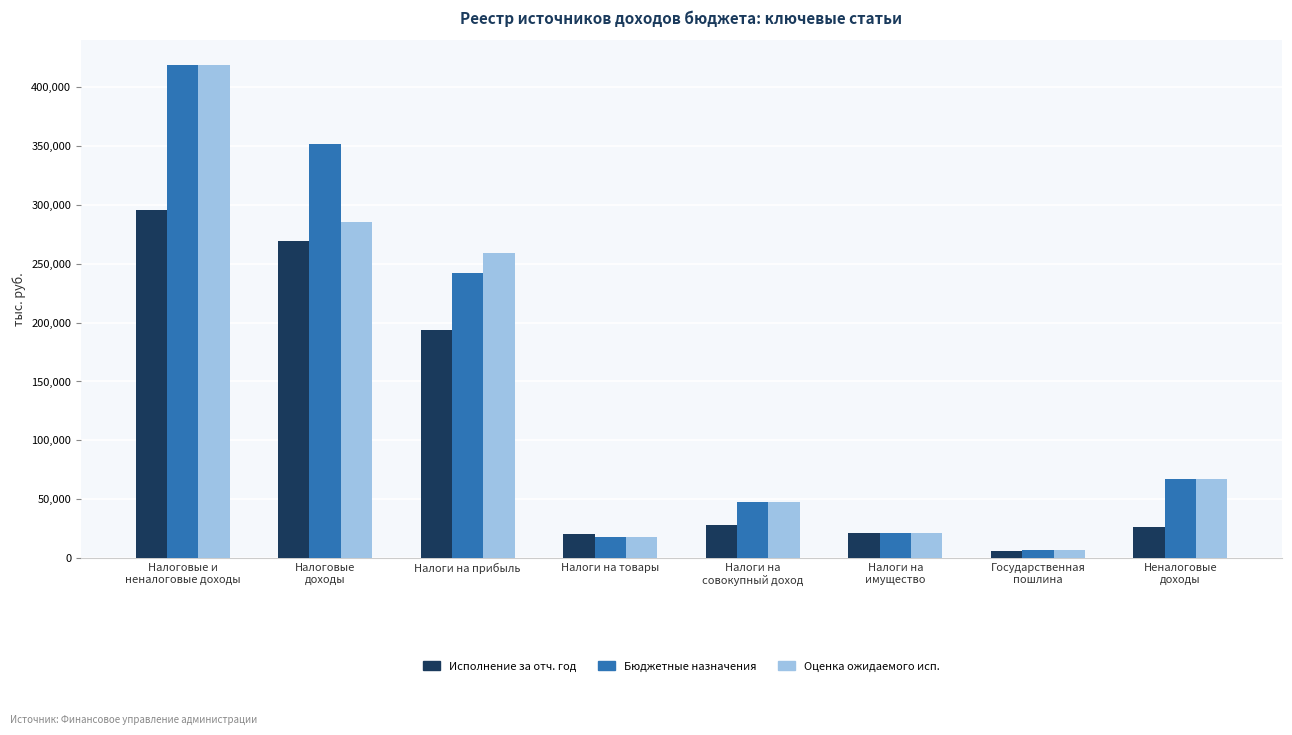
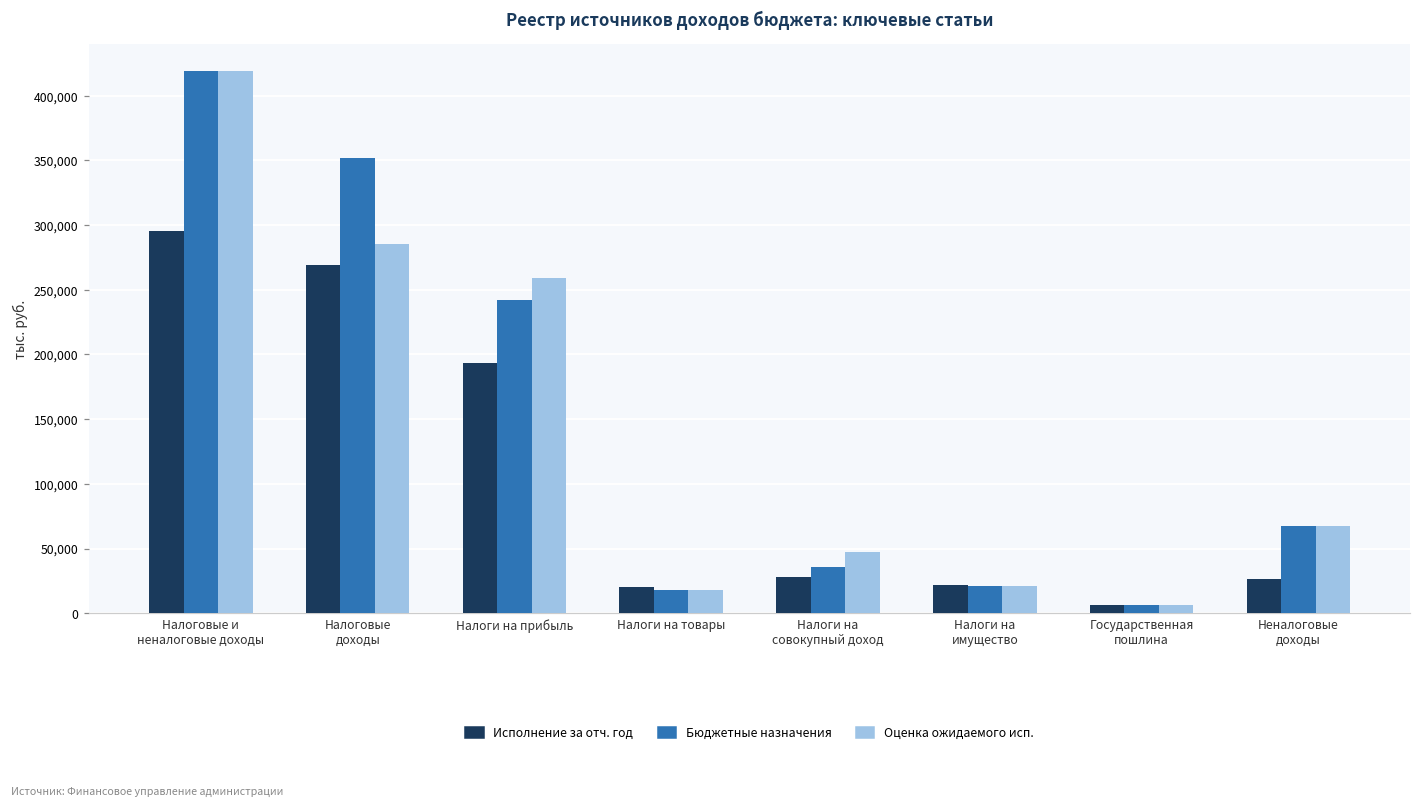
Бюджетные назначения, Налоги на совокупный доход: 47,000 -> 35,000
